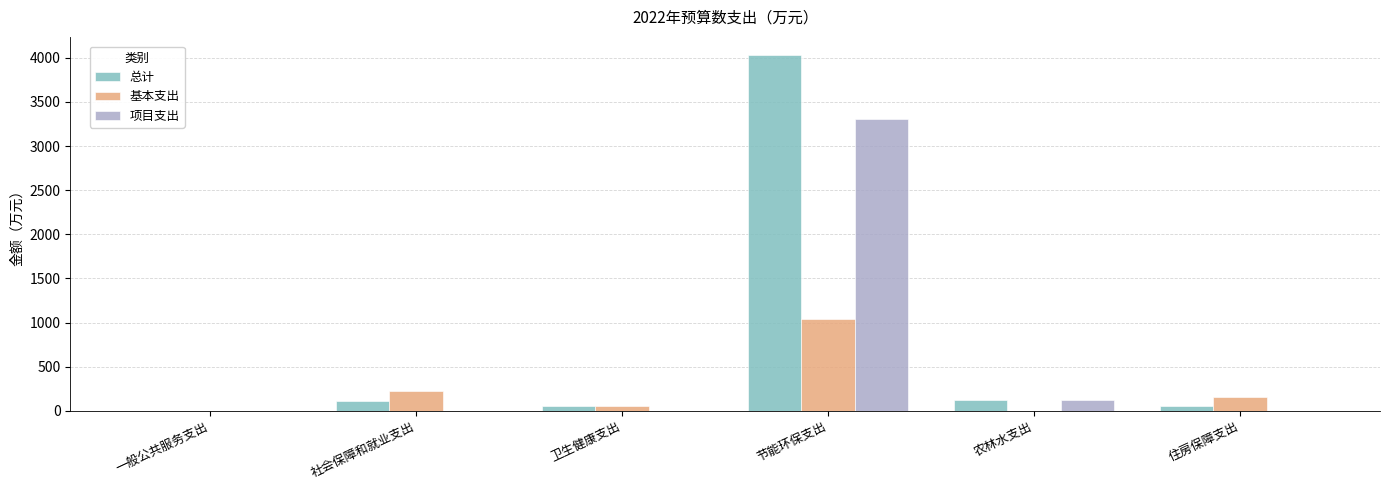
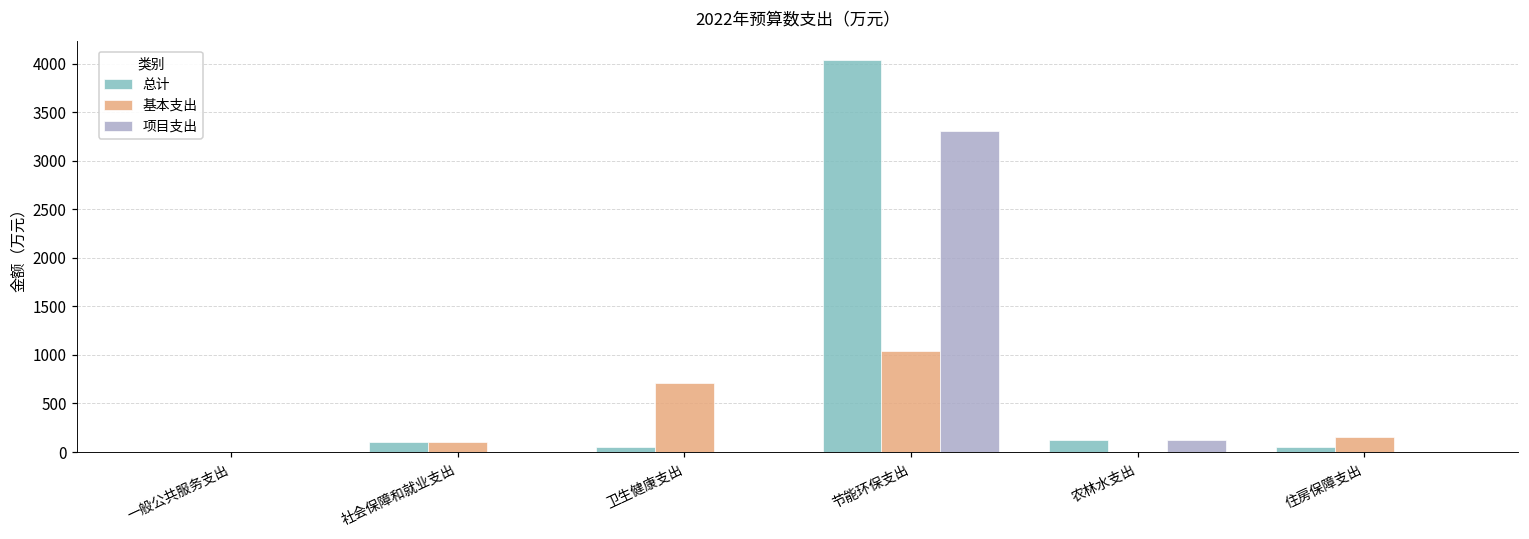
基本支出, 社会保障和就业支出: 200 -> 100
基本支出, 卫生健康支出: 100 -> 700
